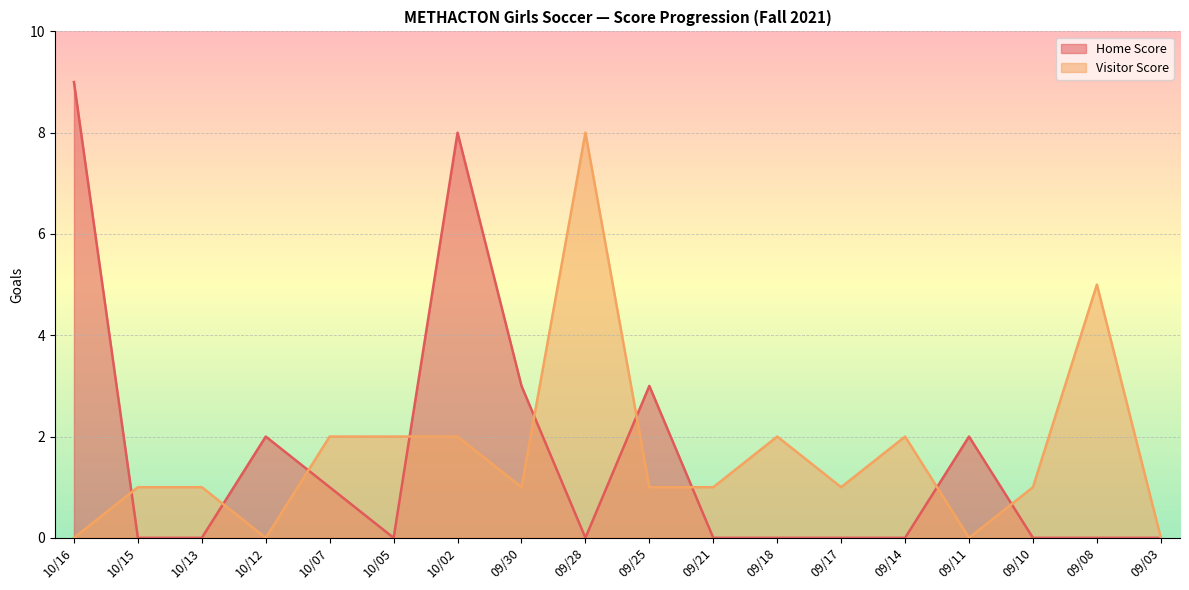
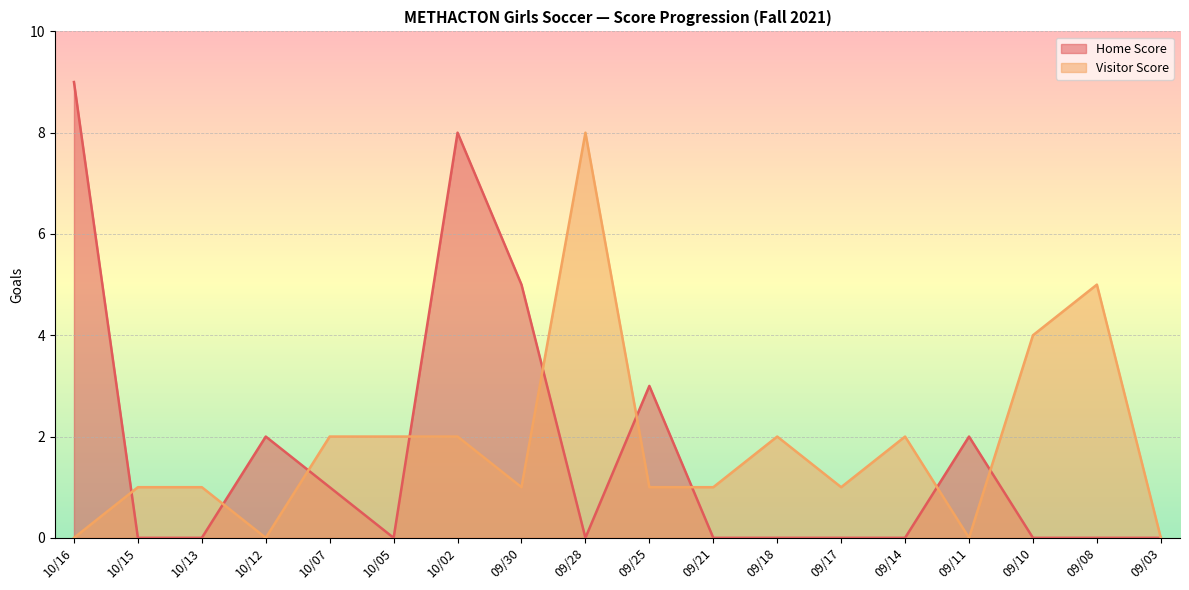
Home Score, 09/30: 3 -> 5
Visitor Score, 09/10: 1 -> 4
